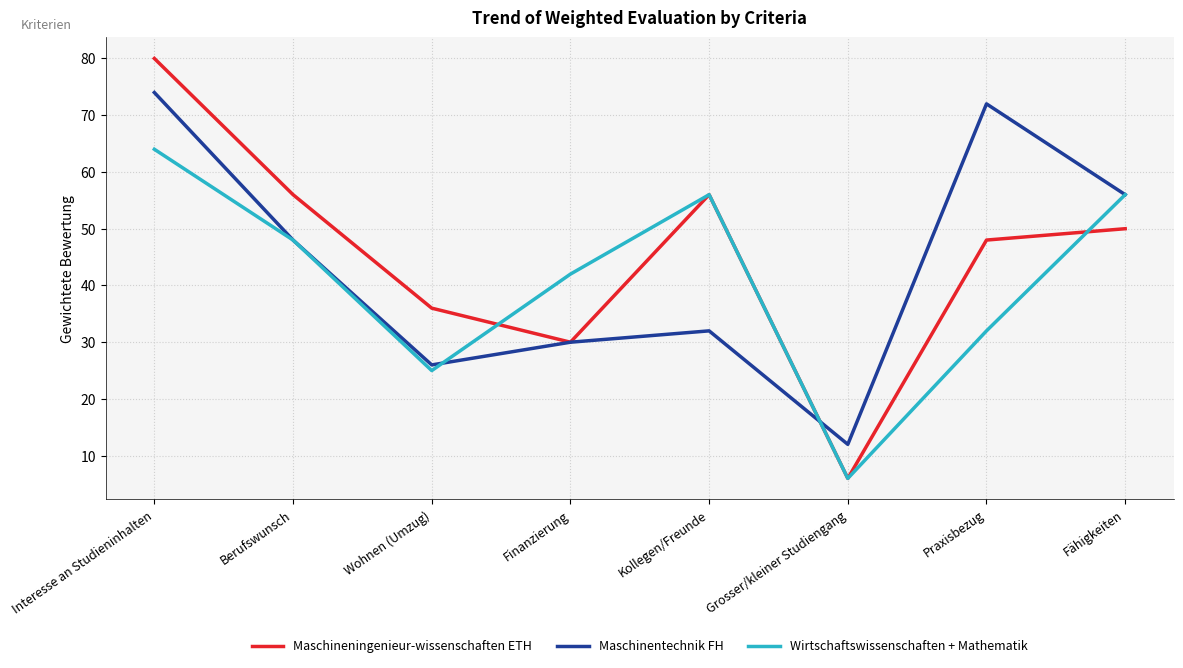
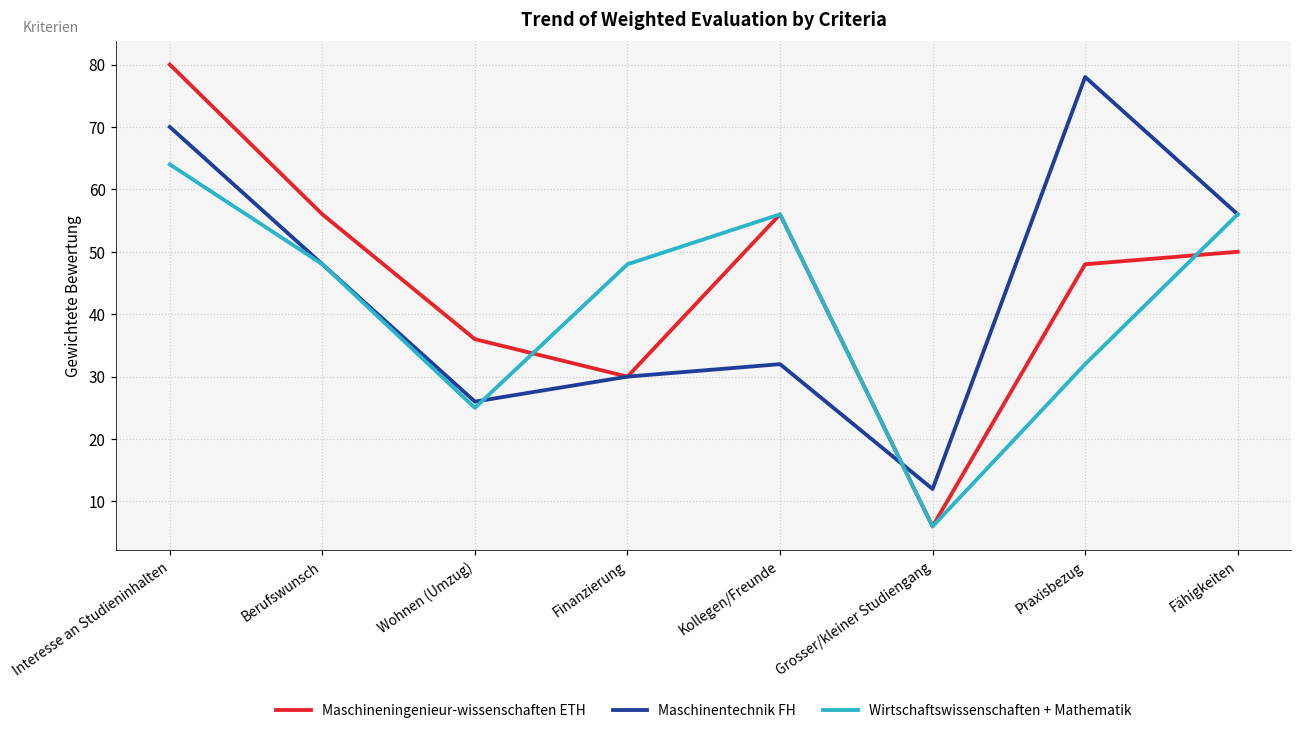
Maschinentechnik FH, Interesse an Studieninhalten: 74 -> 70
Wirtschaftswissenschaften + Mathematik, Finanzierung: 42 -> 48
Maschinentechnik FH, Praxisbezug: 72 -> 78
